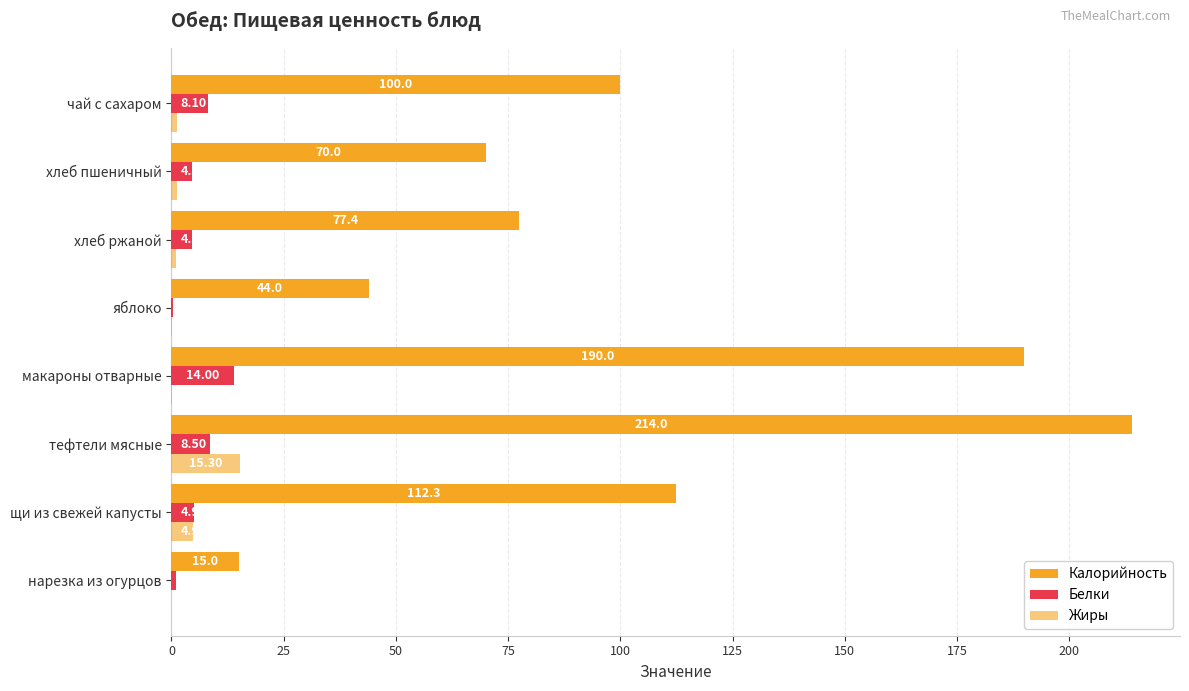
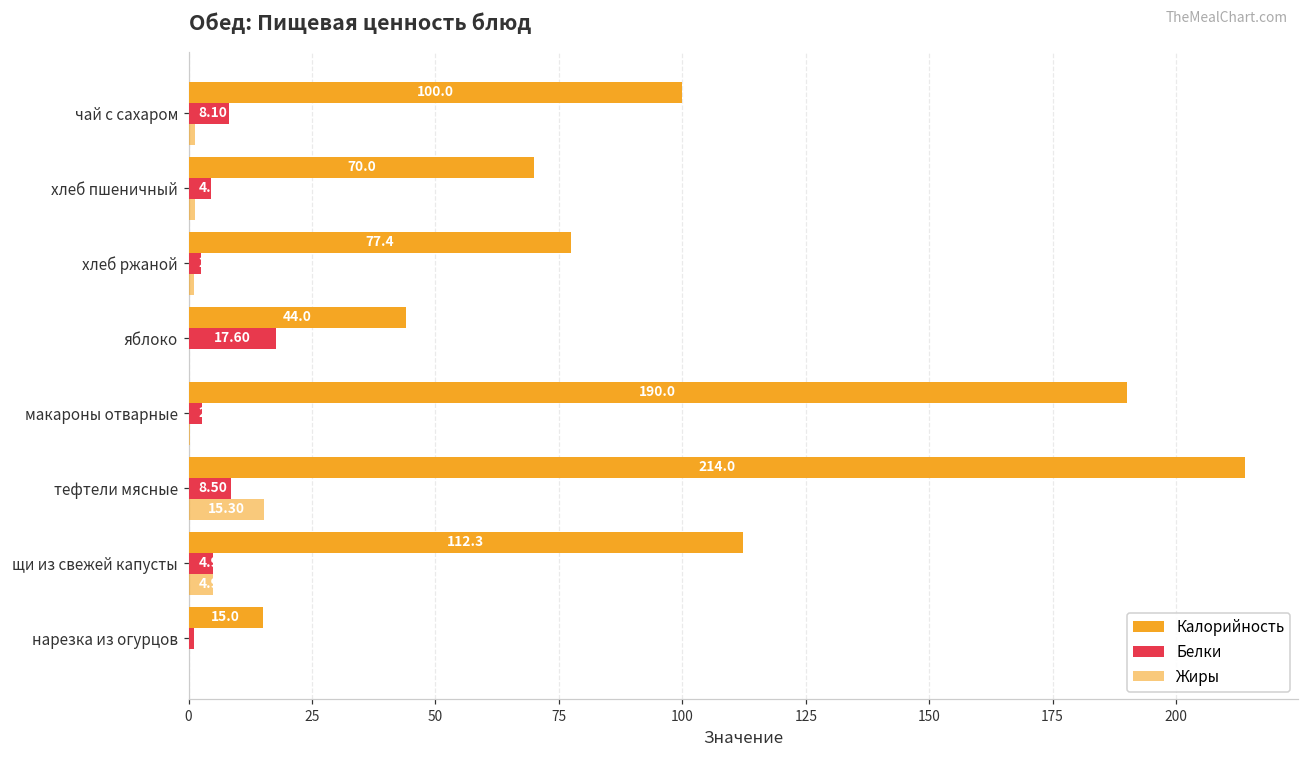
Белки, хлеб ржаной: 5 -> 3
Белки, яблоко: 0 -> 18
Белки, макароны отварные: 14 -> 3
